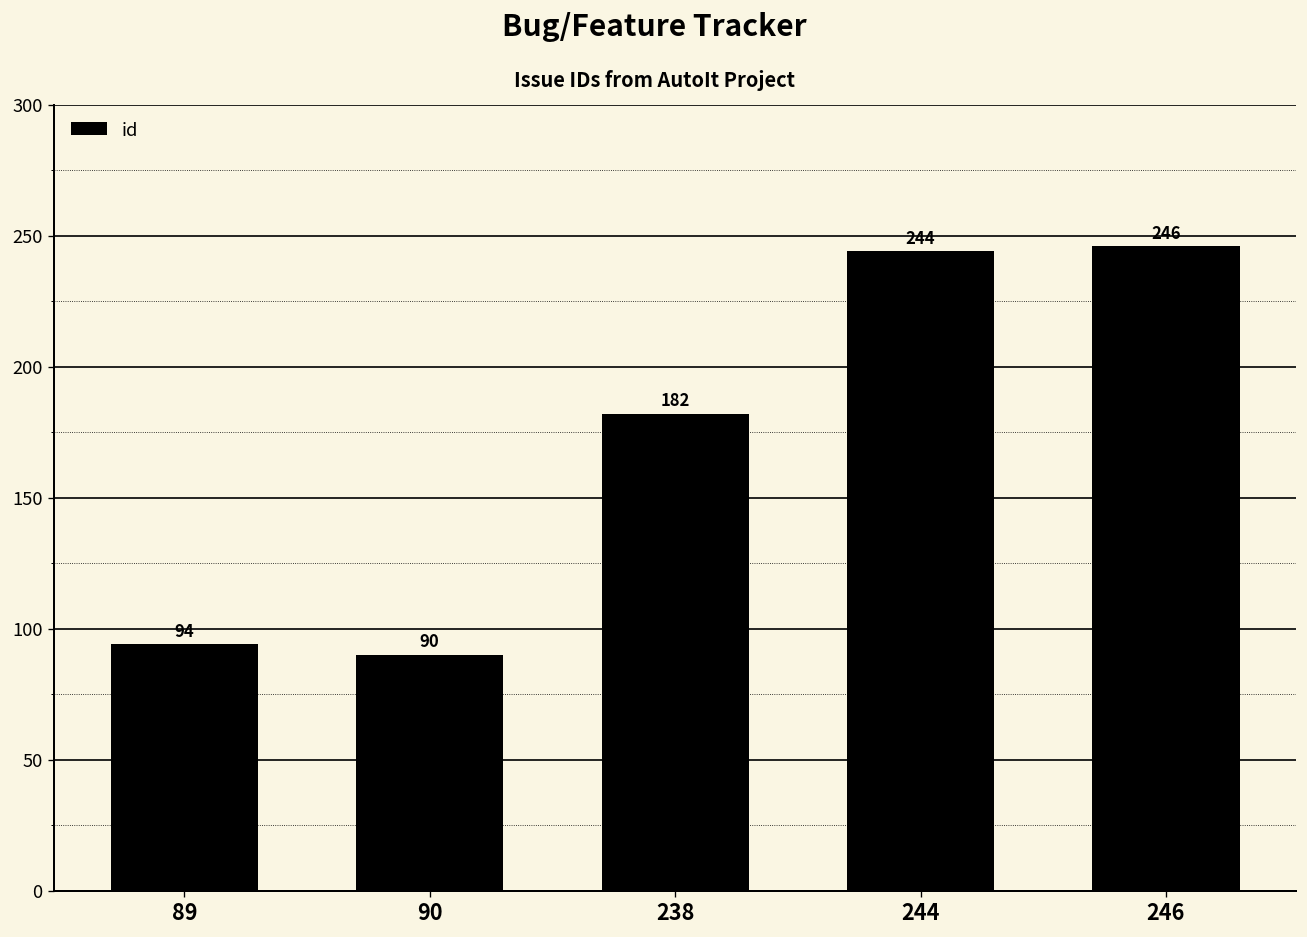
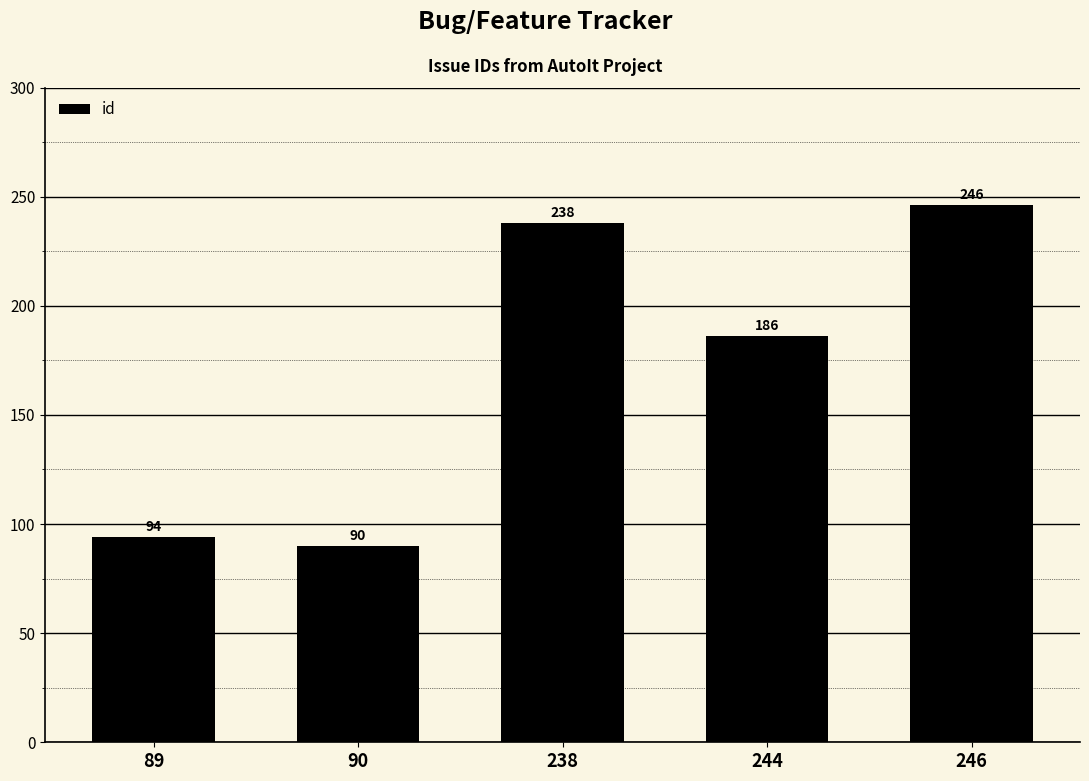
238: 182 -> 238
244: 244 -> 186
